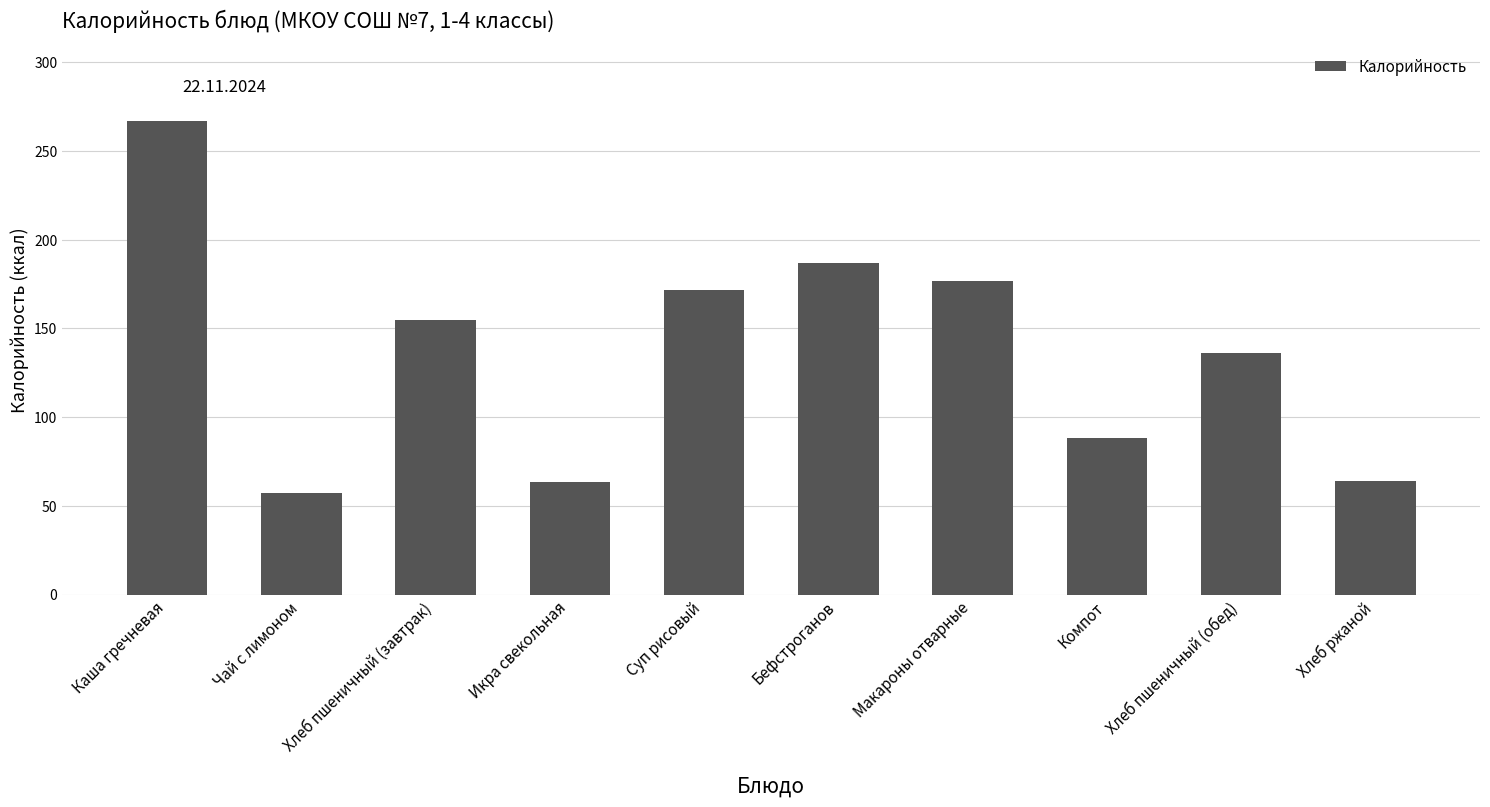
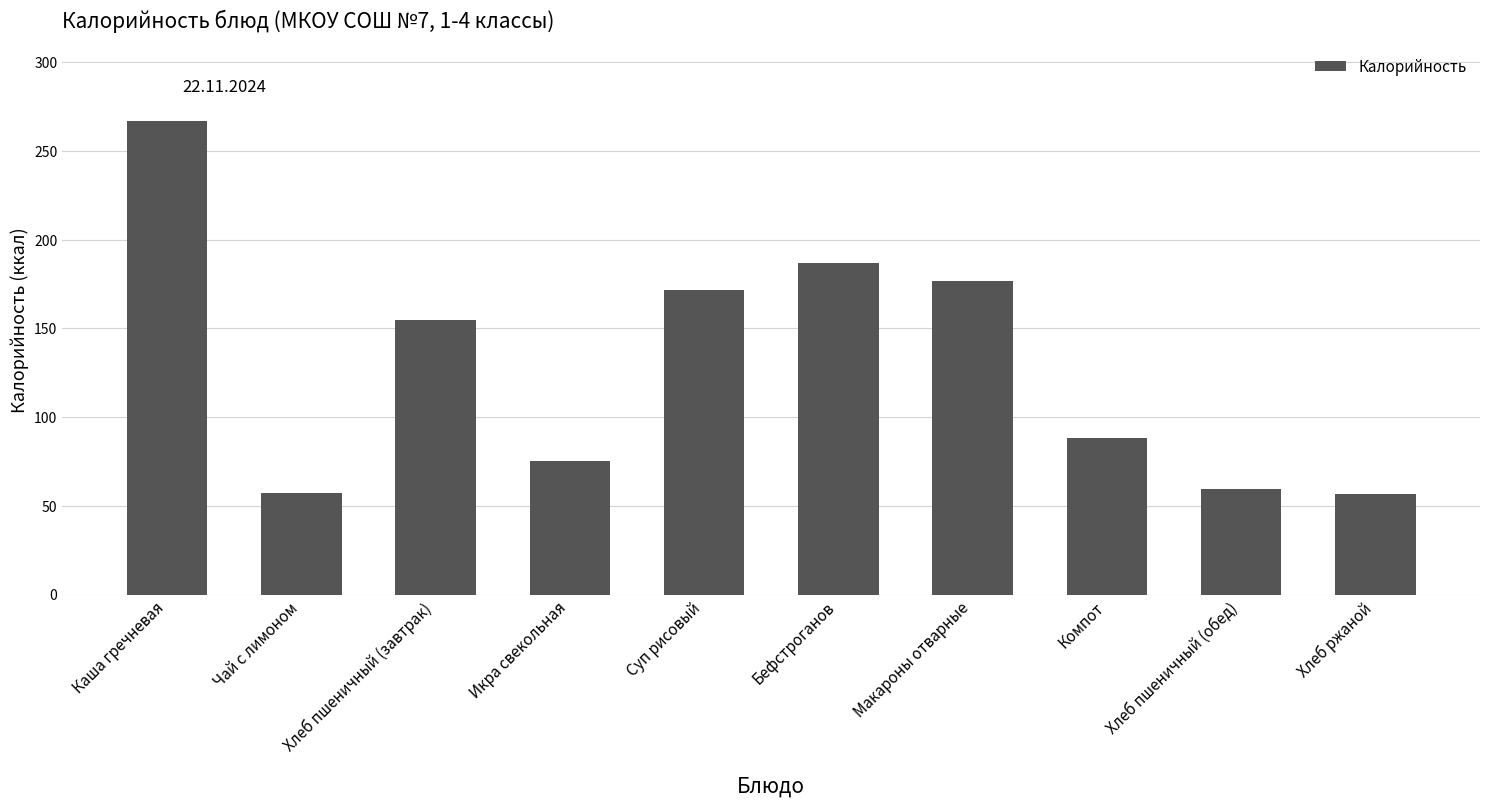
Икра свекольная: 64 -> 75
Хлеб пшеничный (обед): 136 -> 60
Хлеб ржаной: 64 -> 57
